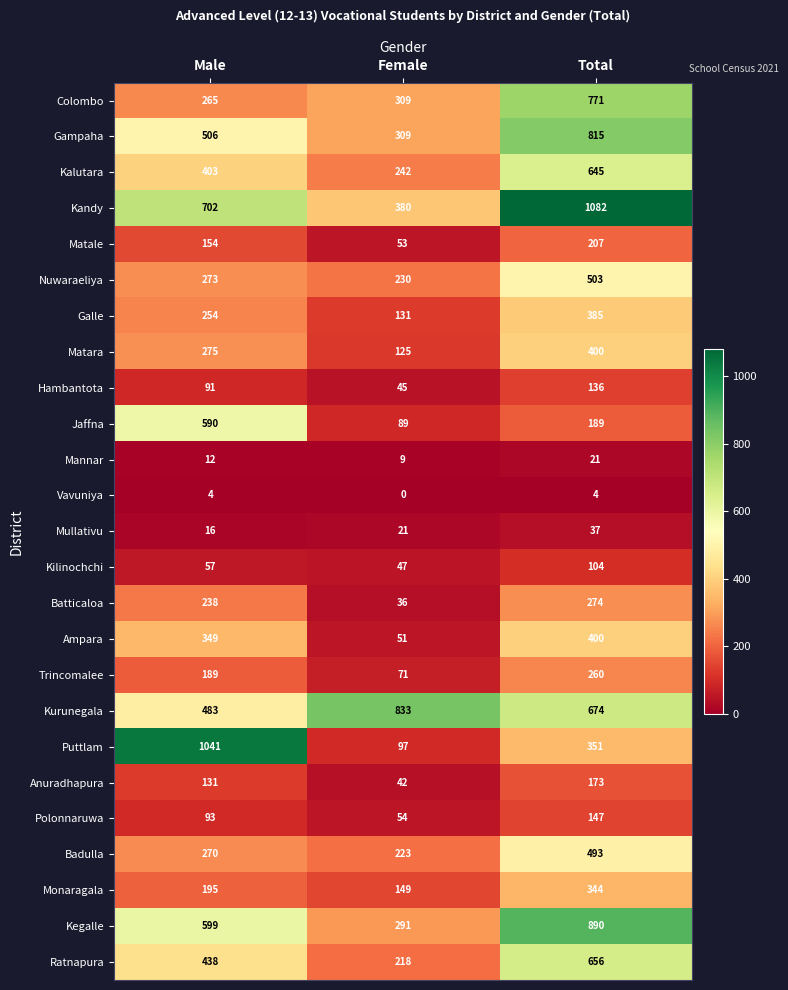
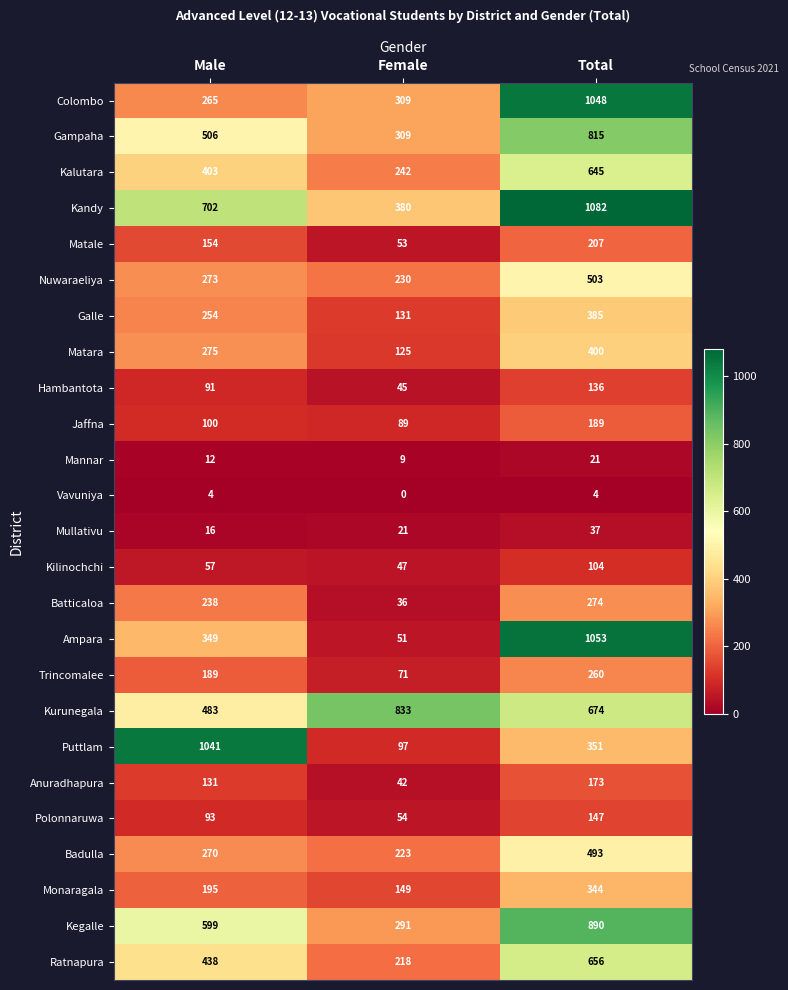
Colombo, Total: 771 -> 1048
Jaffna, Male: 590 -> 100
Ampara, Total: 400 -> 1053
